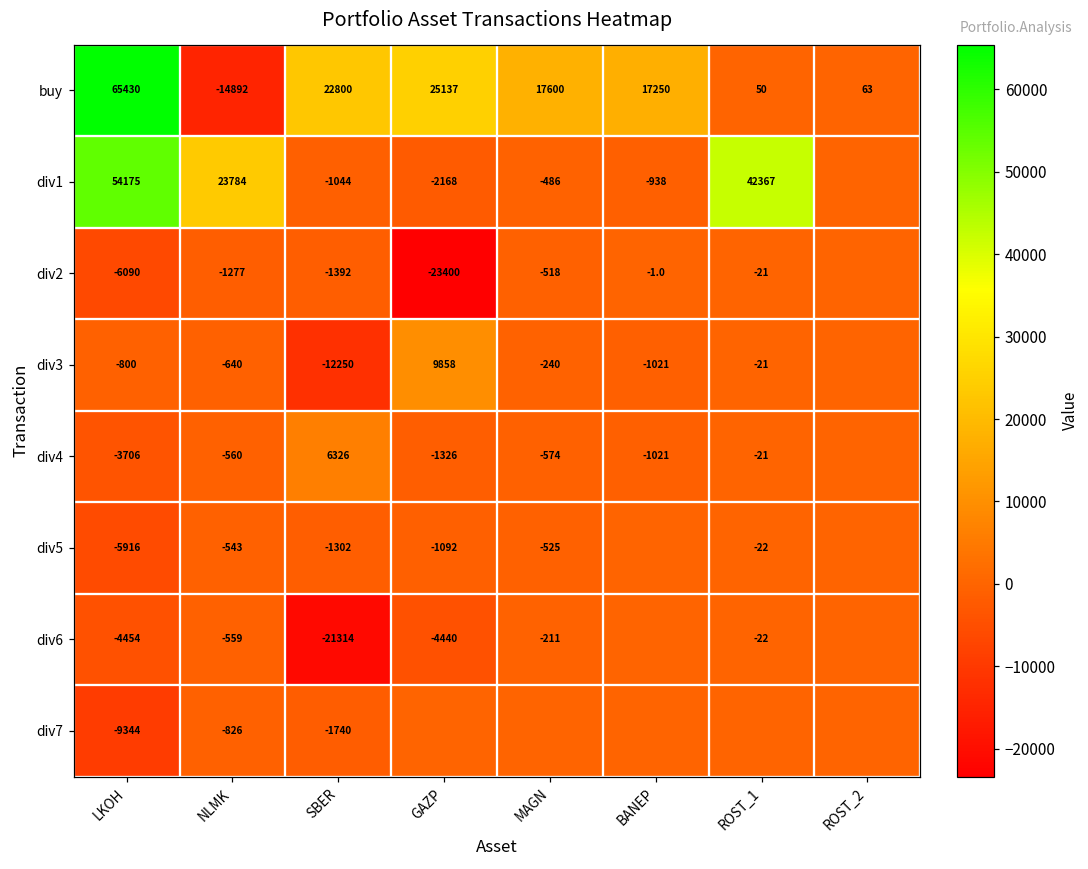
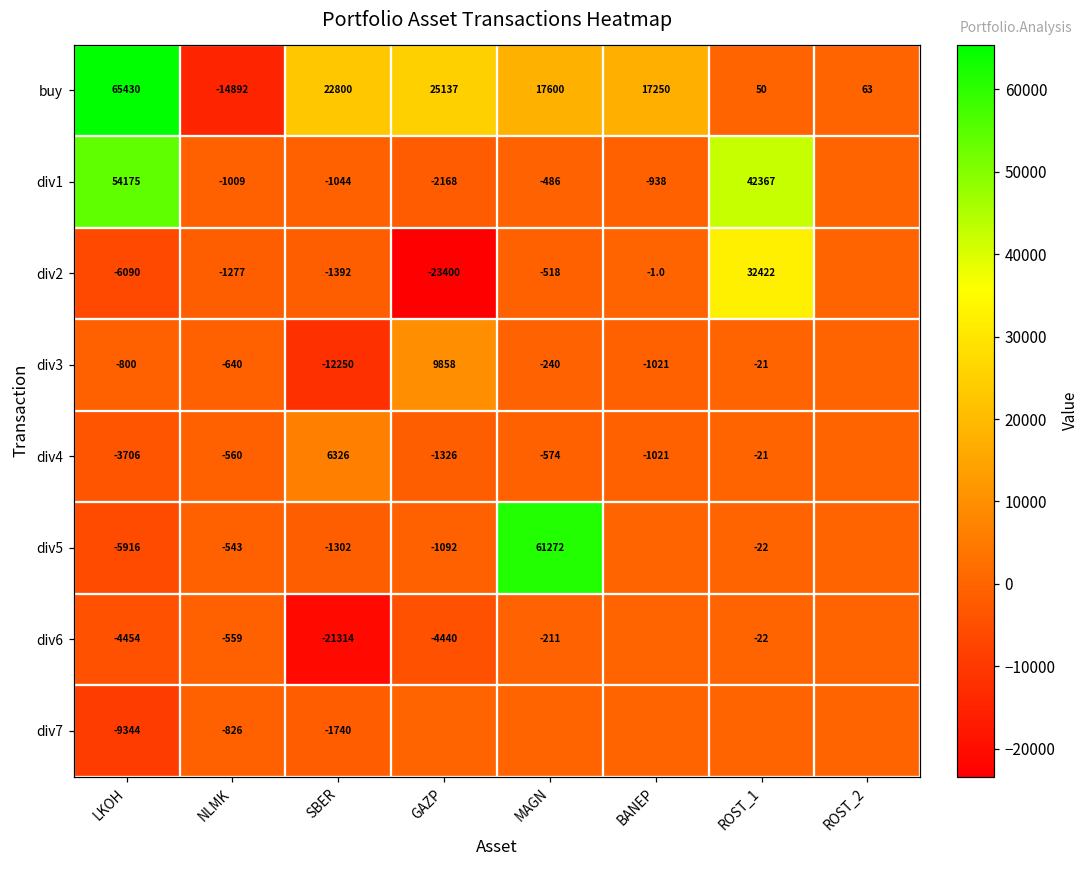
div1, NLMK: 23784 -> -1009
div2, ROST_1: -21 -> 32422
div5, MAGN: -525 -> 61272
